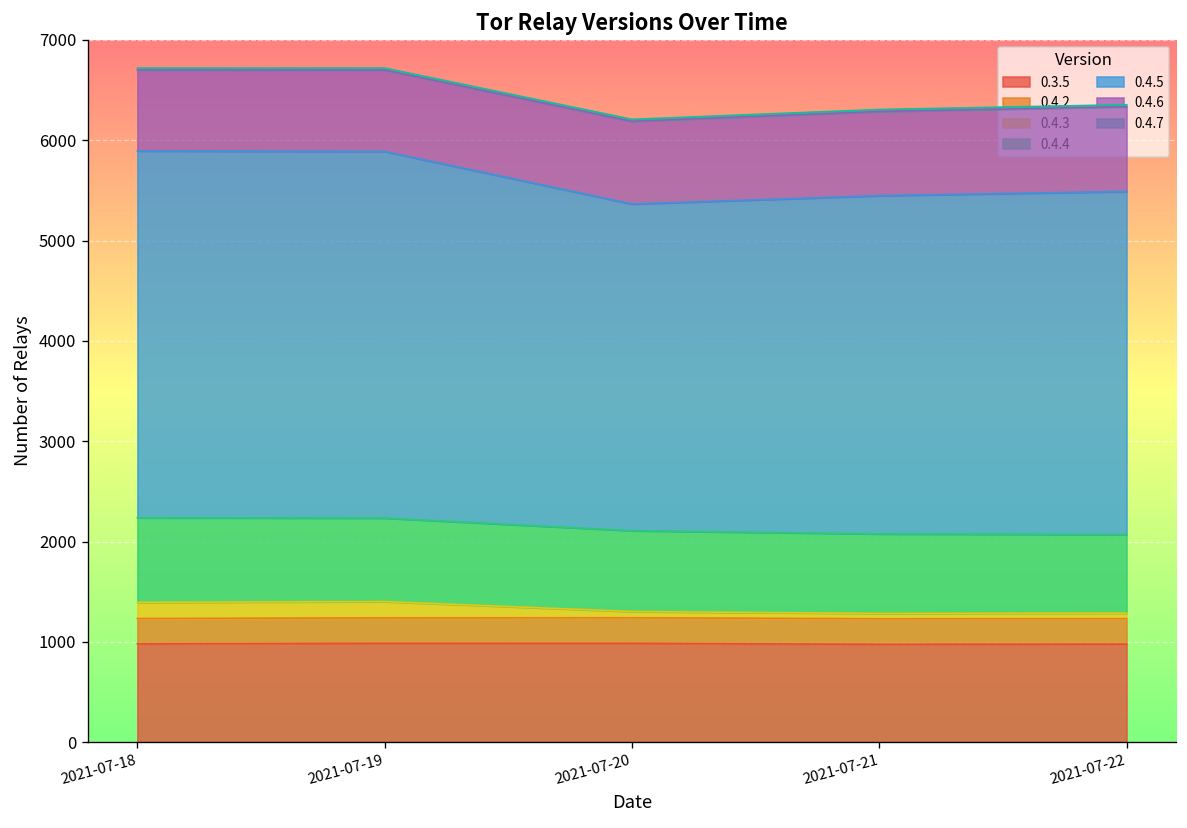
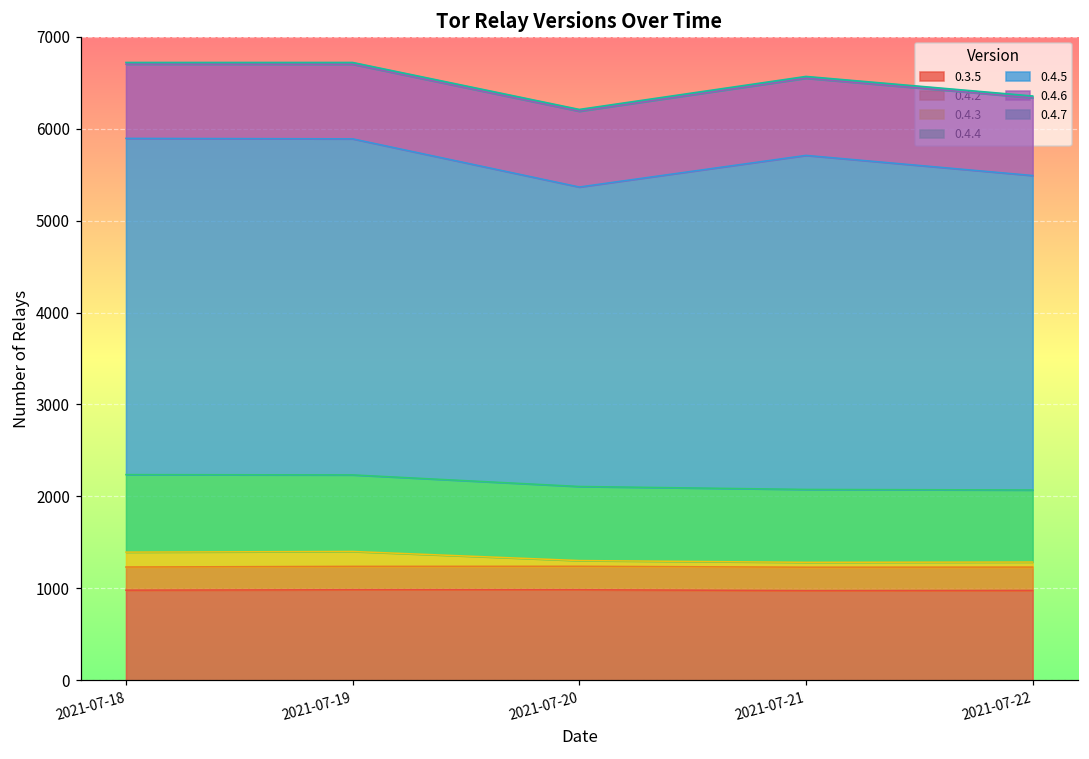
0.4.5, 2021-07-21: 3400 -> 3600
